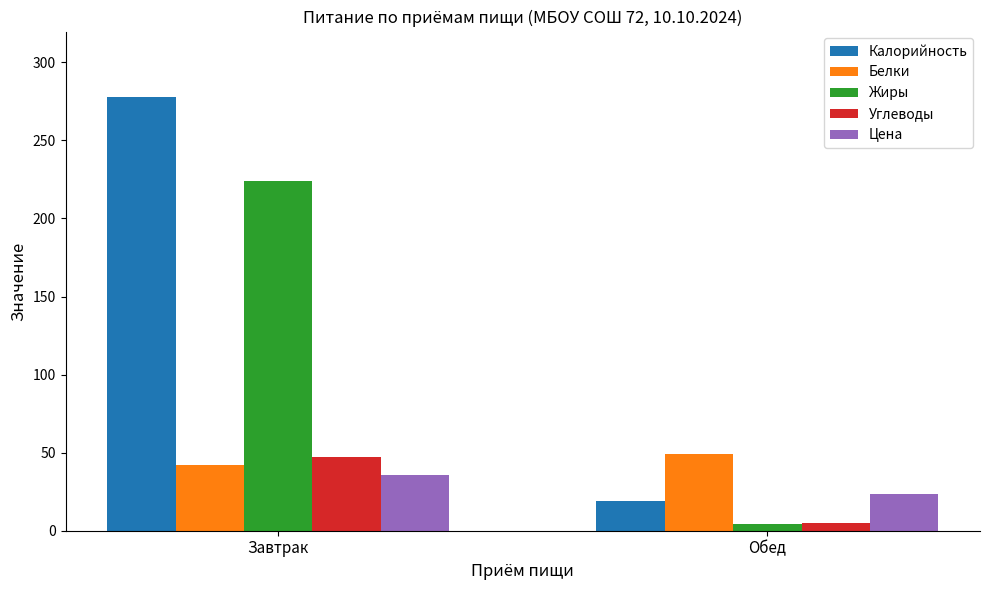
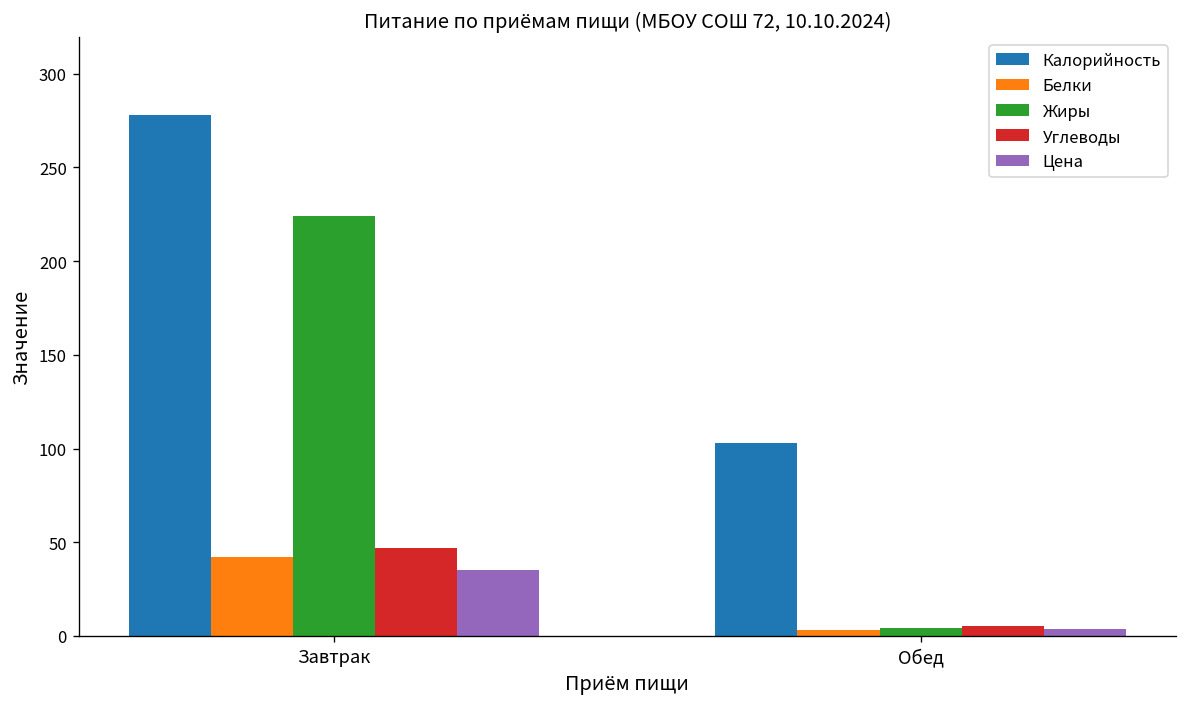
Калорийность, Обед: 19 -> 103
Белки, Обед: 49 -> 3
Цена, Обед: 23 -> 4
